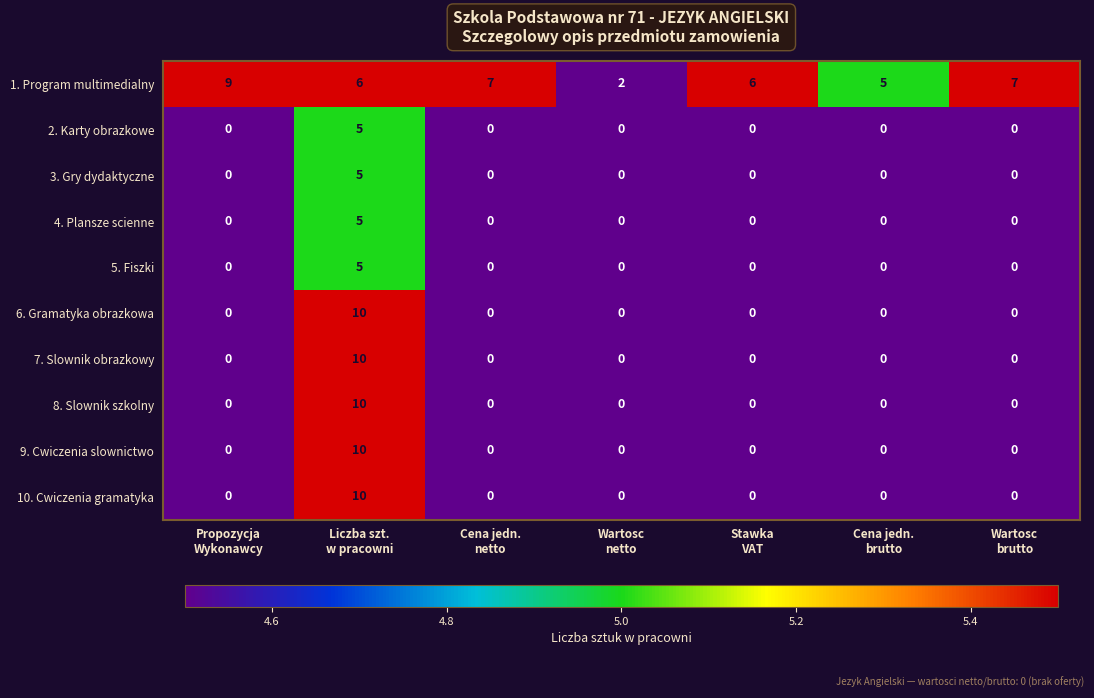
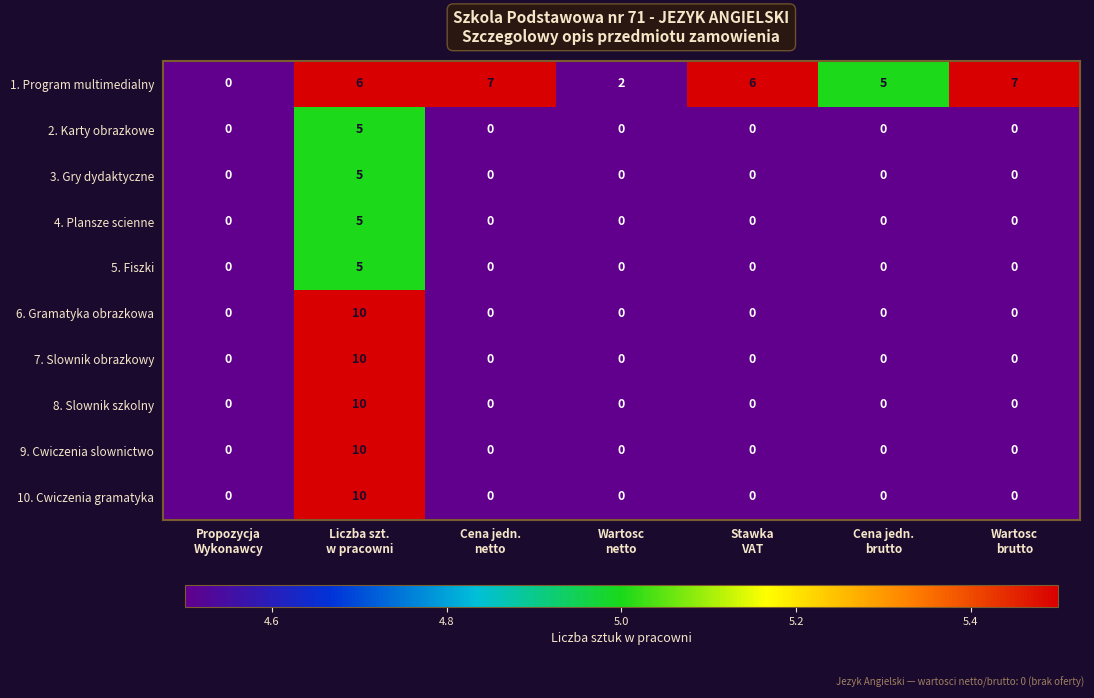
1. Program multimedialny, Propozycja Wykonawcy: 9 -> 0
